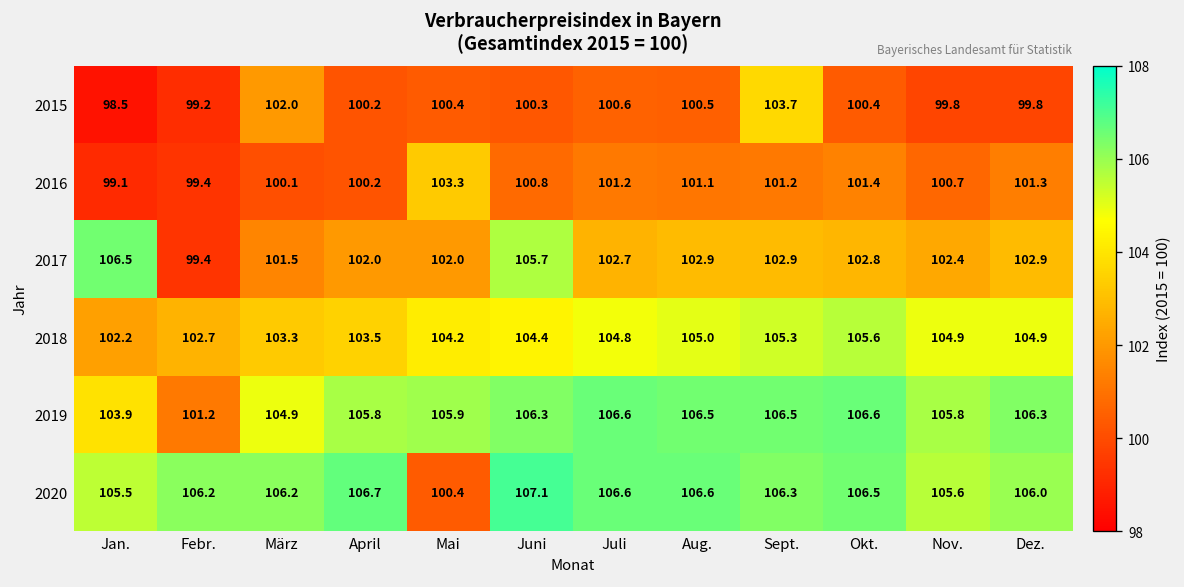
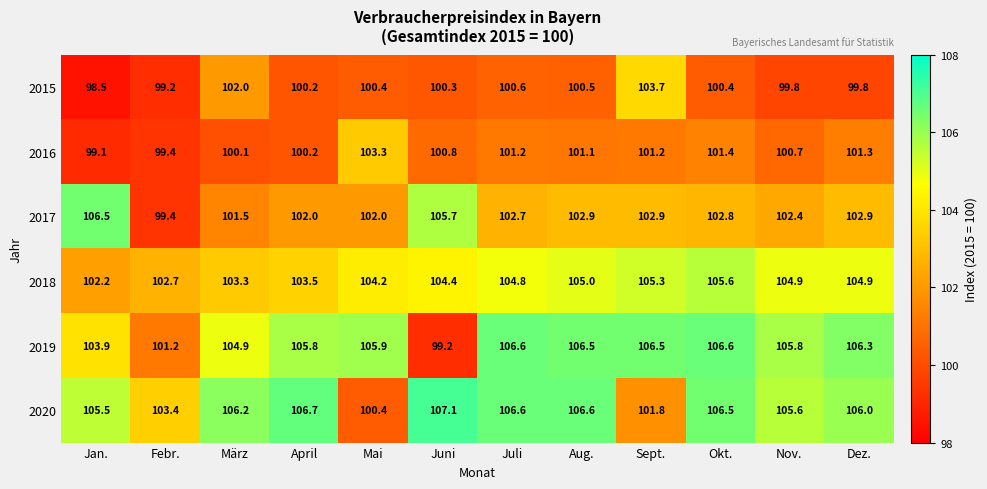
2019, Juni: 106.3 -> 99.2
2020, Febr.: 106.2 -> 103.4
2020, Sept.: 106.3 -> 101.8
